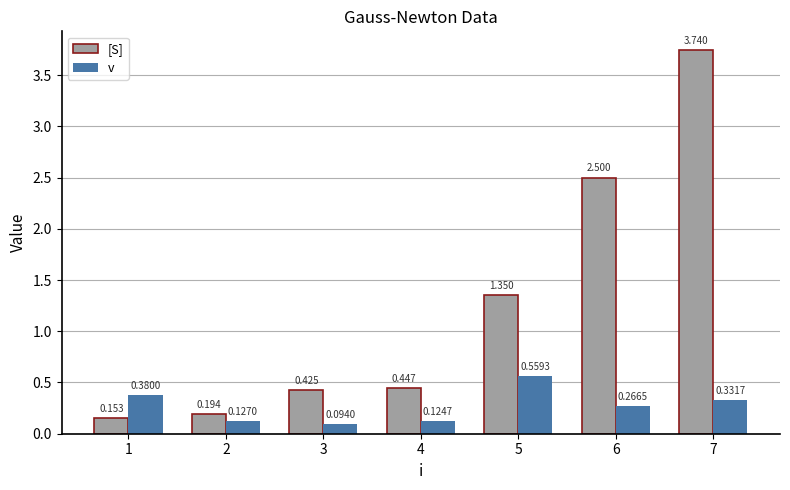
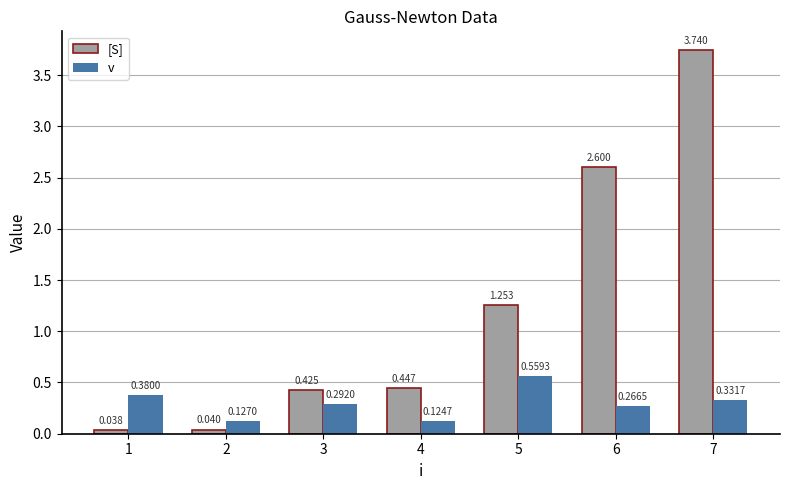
[S], 1: 0.153 -> 0.038
[S], 2: 0.194 -> 0.040
v, 3: 0.0940 -> 0.2920
[S], 5: 1.350 -> 1.253
[S], 6: 2.500 -> 2.600
